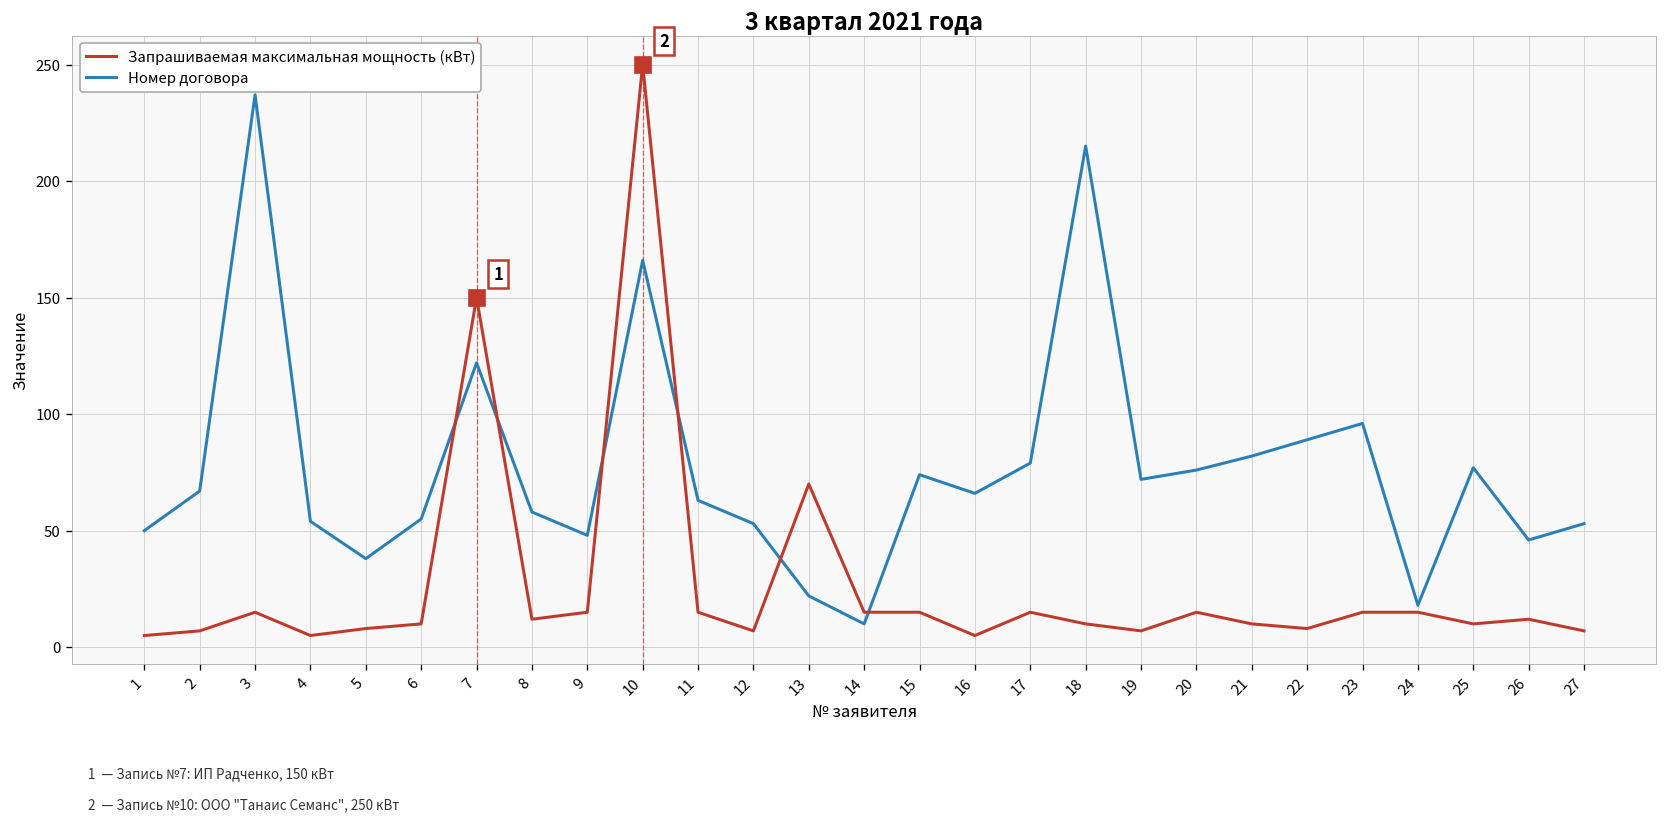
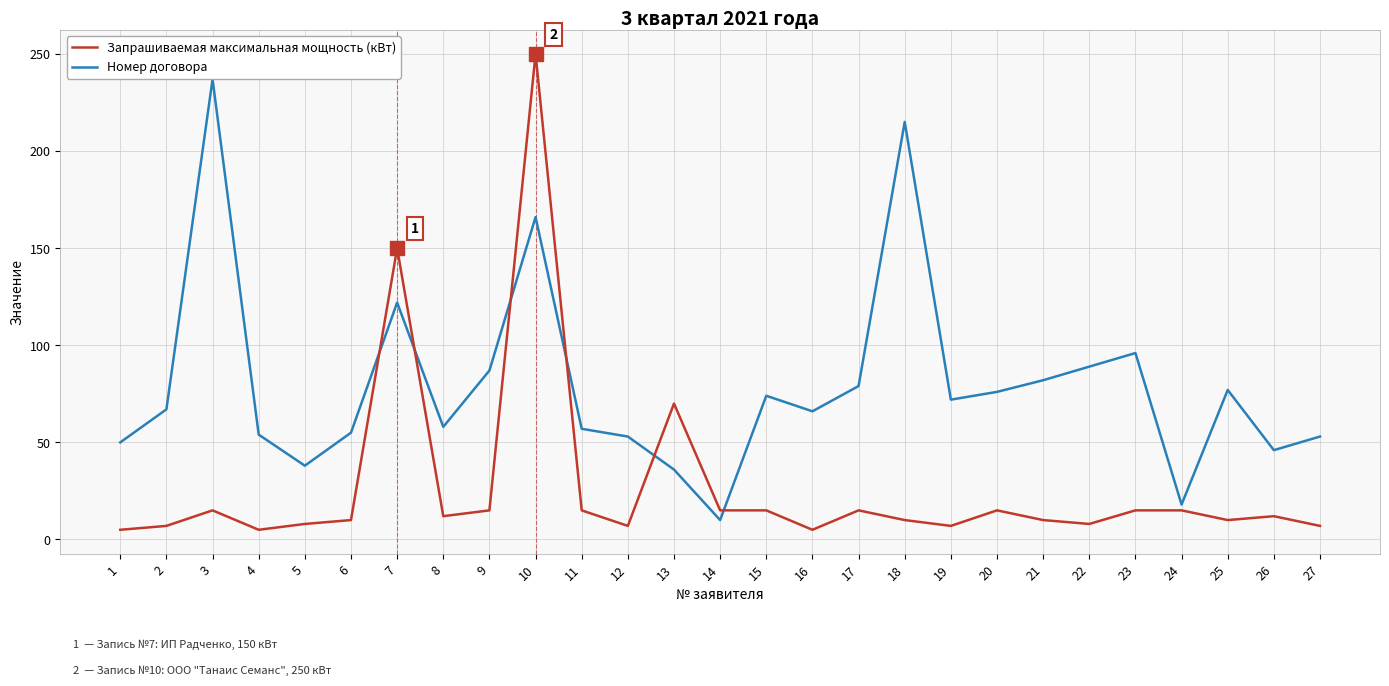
Номер договора, 9: 48 -> 87
Номер договора, 11: 63 -> 57
Номер договора, 13: 22 -> 36
